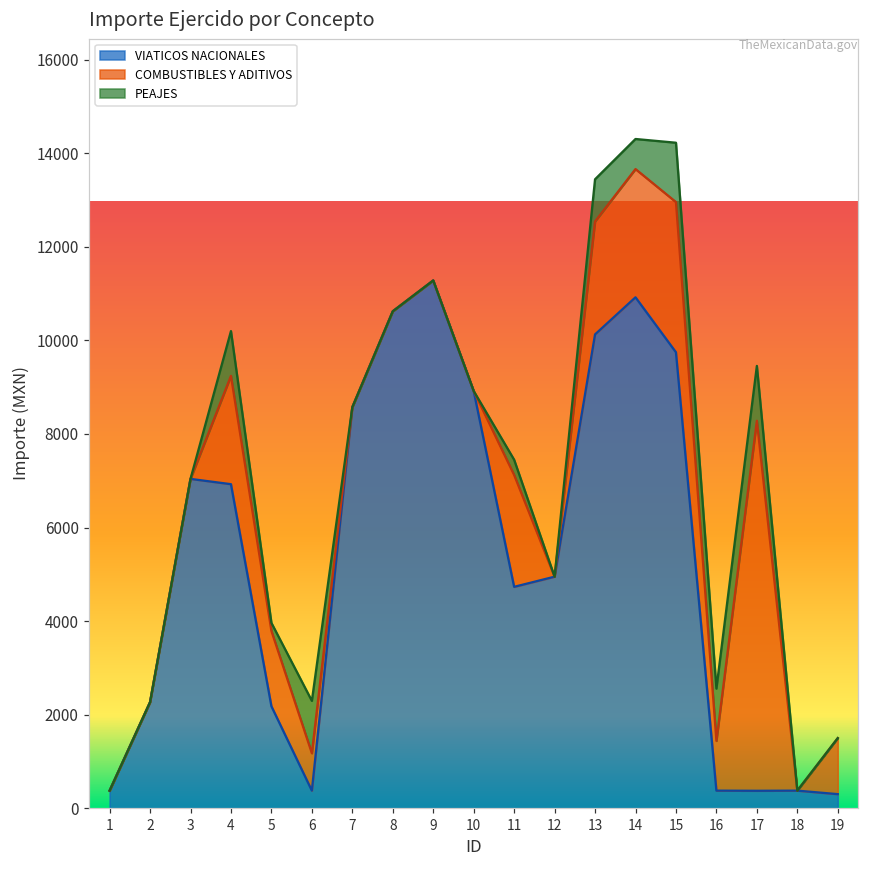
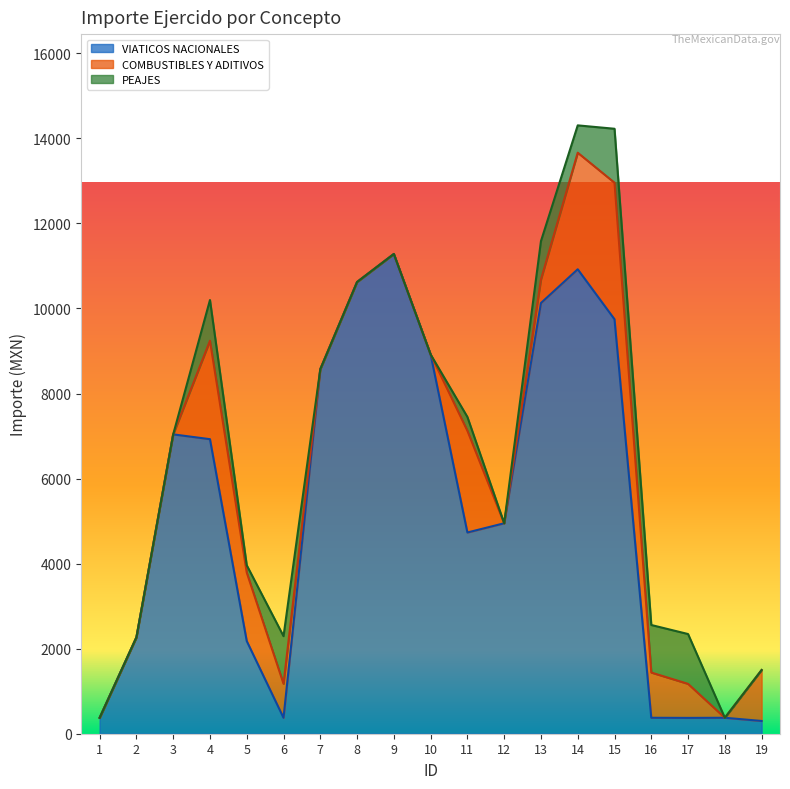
COMBUSTIBLES Y ADITIVOS, 13: 2400 -> 600
COMBUSTIBLES Y ADITIVOS, 17: 7900 -> 800
